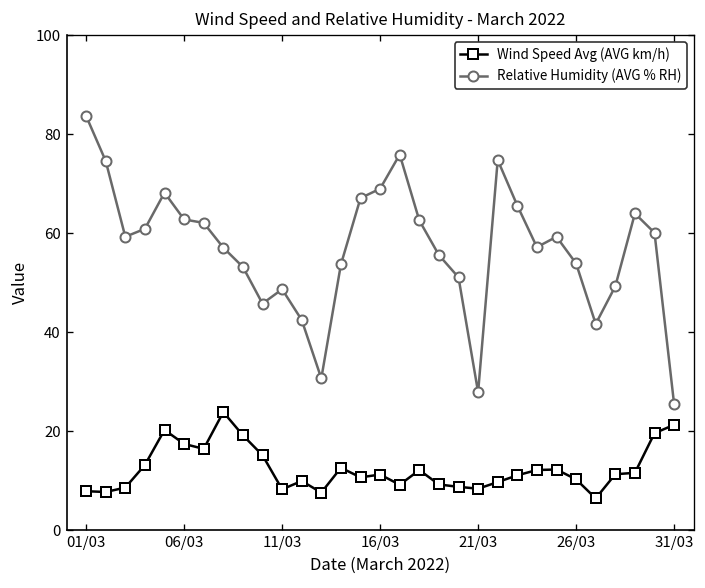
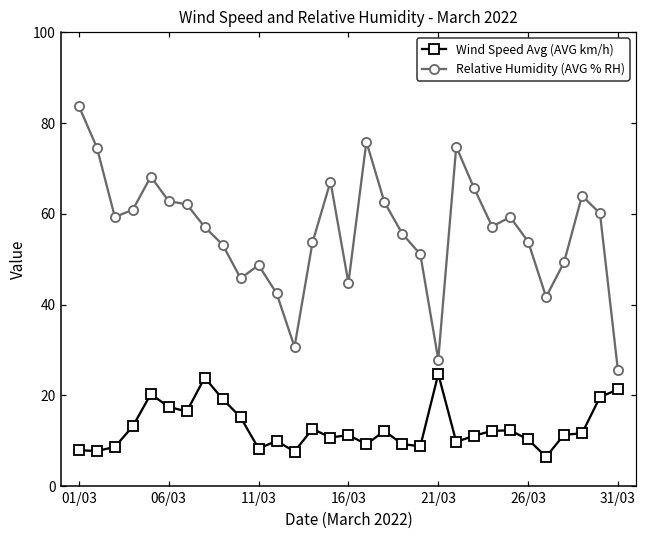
Relative Humidity (AVG % RH), 16/03: 69 -> 45
Wind Speed Avg (AVG km/h), 21/03: 8 -> 25
